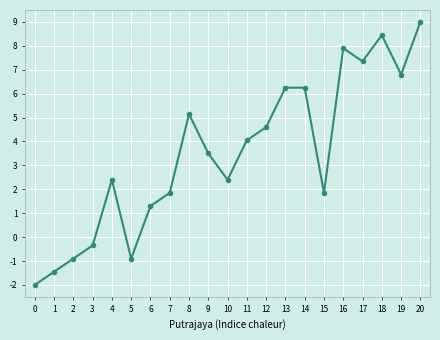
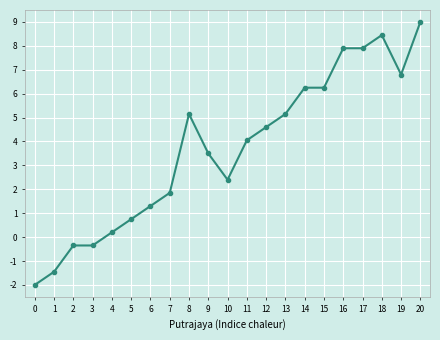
2: -0.9 -> -0.4
4: 2.4 -> 0.2
5: -0.9 -> 0.8
13: 6.3 -> 5.2
15: 1.8 -> 6.3
17: 7.4 -> 7.9
